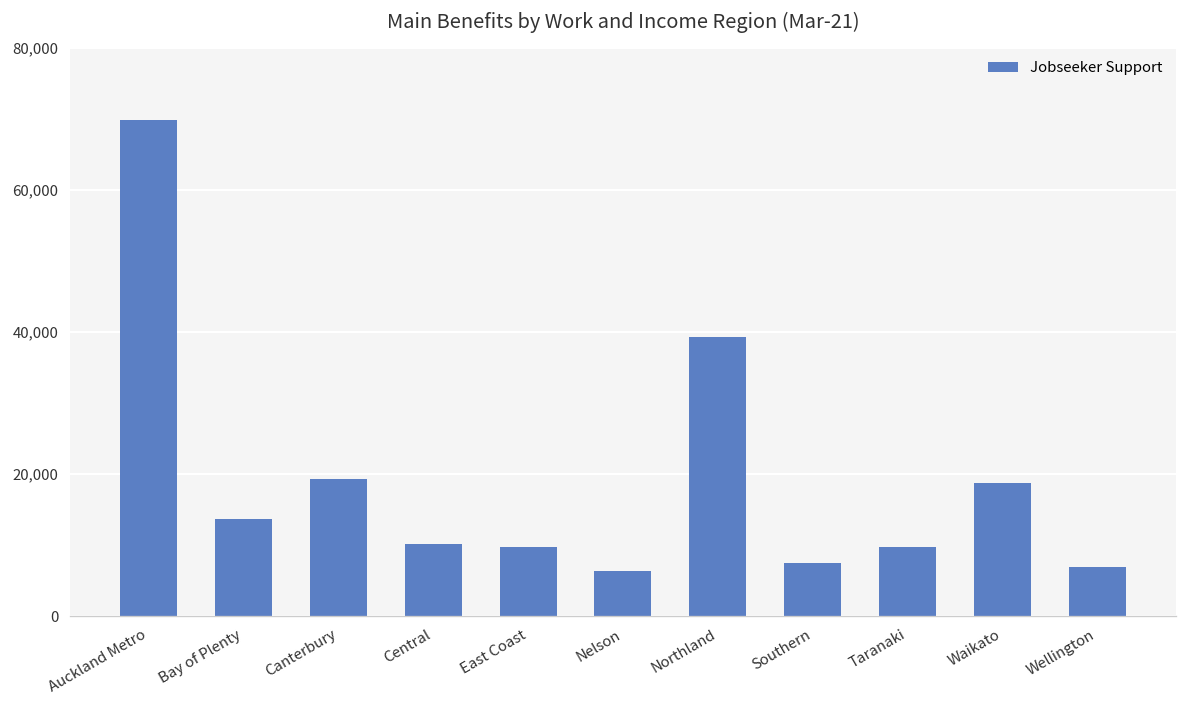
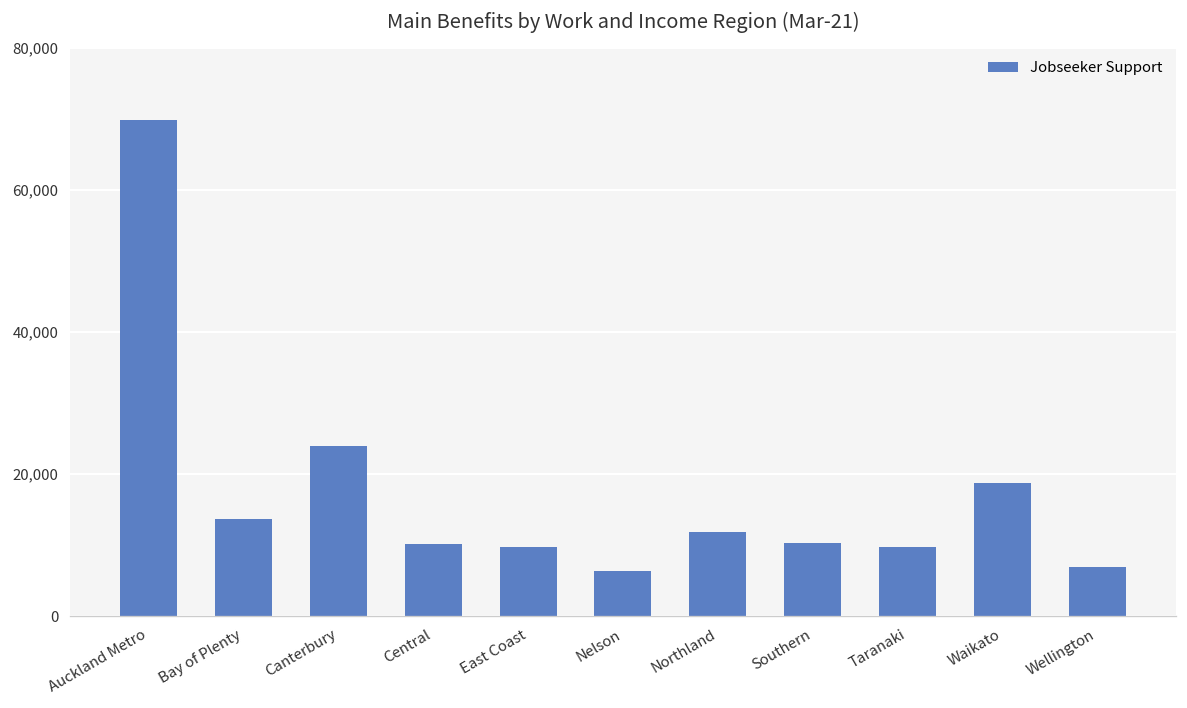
Canterbury: 19,000 -> 24,000
Northland: 39,000 -> 12,000
Southern: 7,000 -> 10,000
